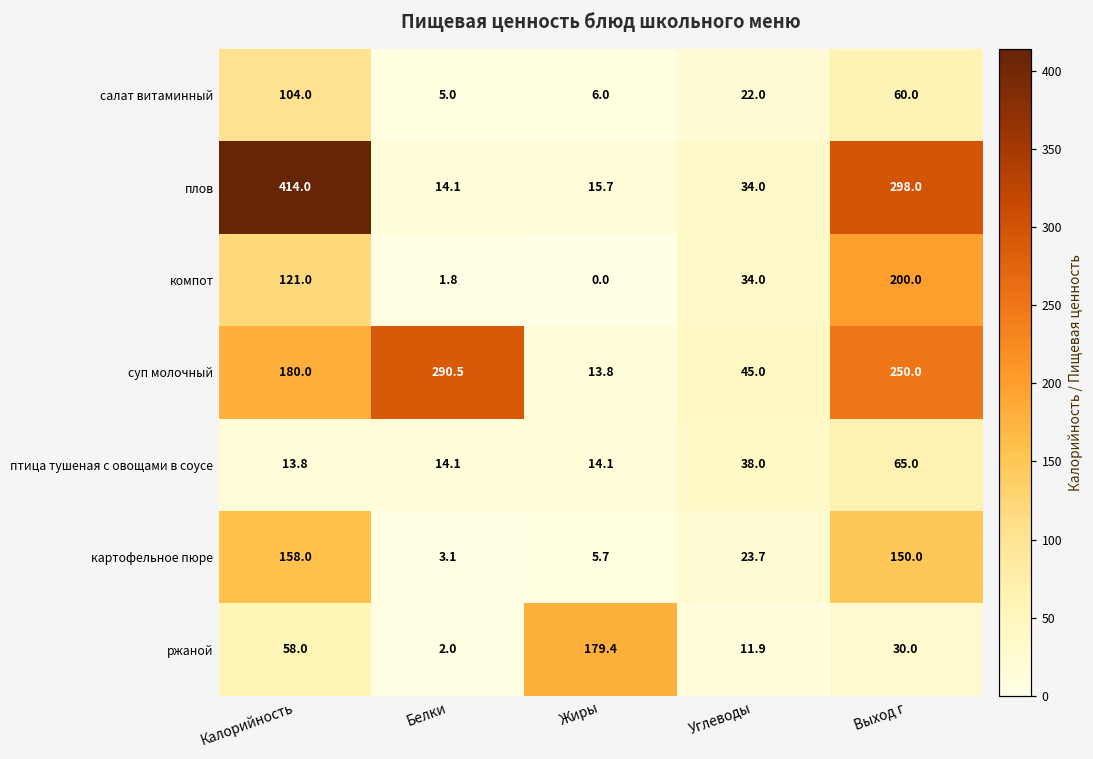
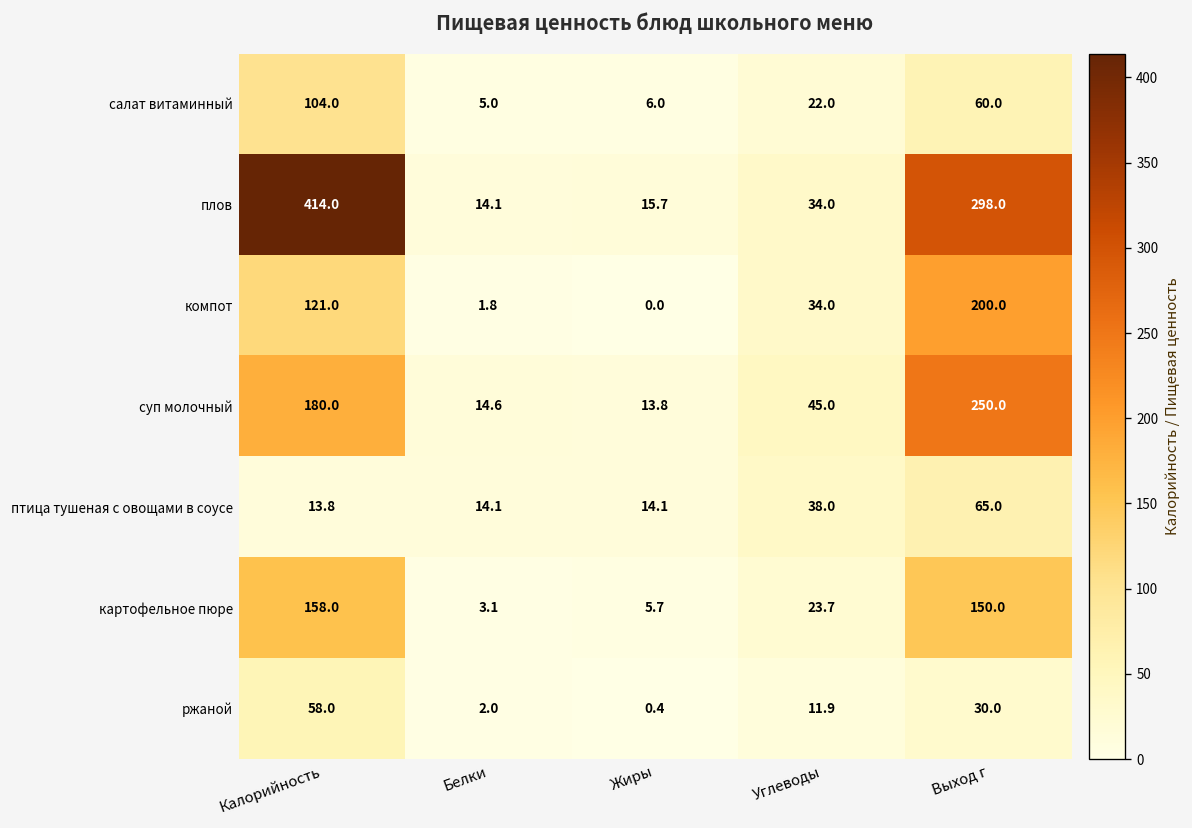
суп молочный, Белки: 290.5 -> 14.6
ржаной, Жиры: 179.4 -> 0.4
